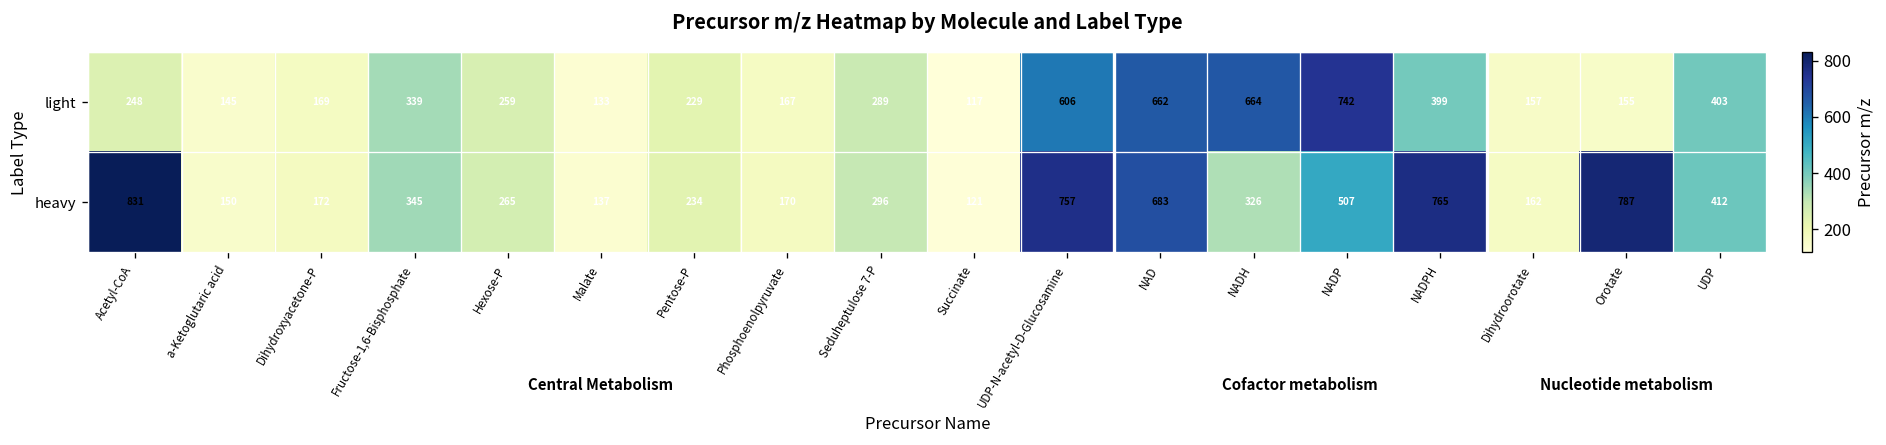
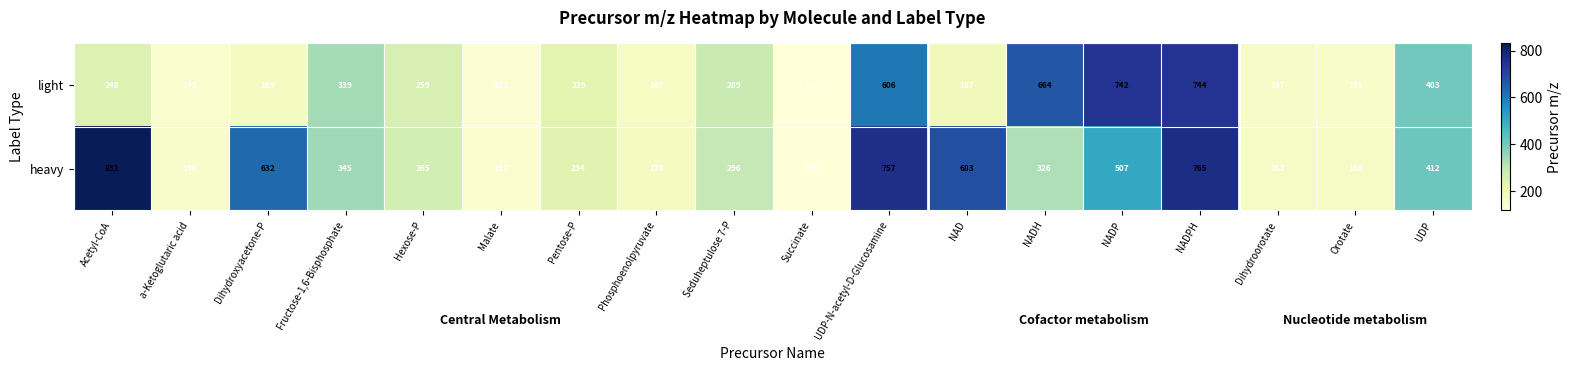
light, NAD: 662 -> 187
light, NADPH: 399 -> 744
heavy, Dihydroxyacetone-P: 172 -> 632
heavy, Orotate: 787 -> 160
